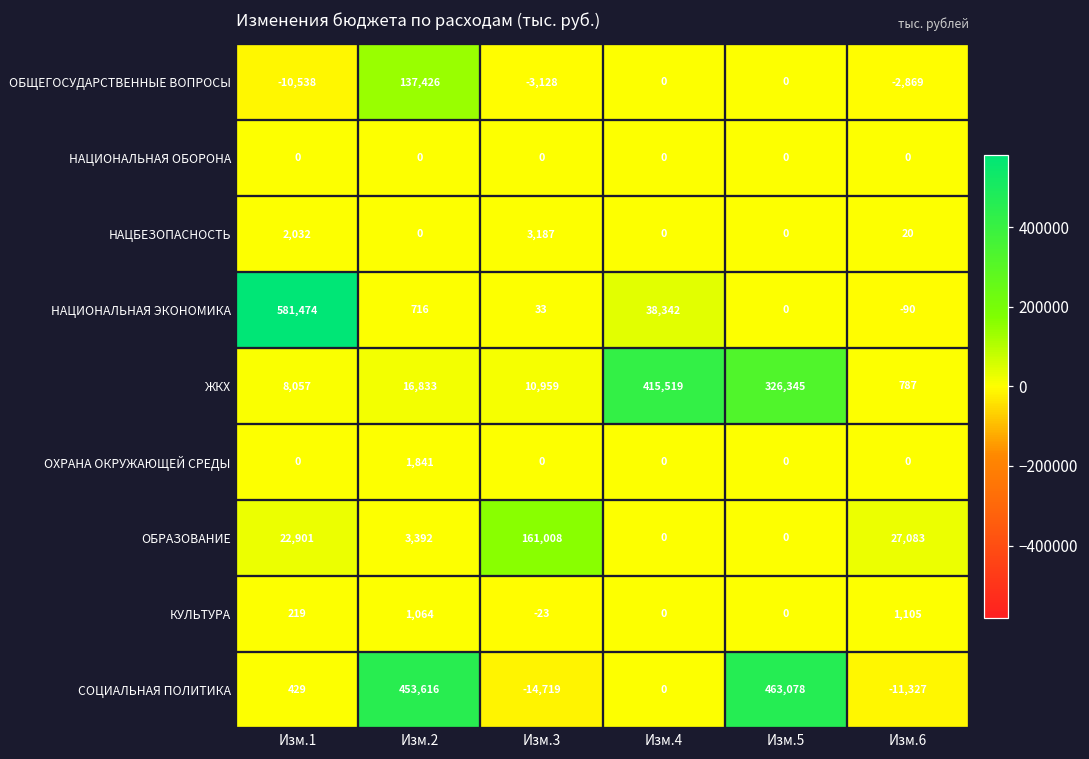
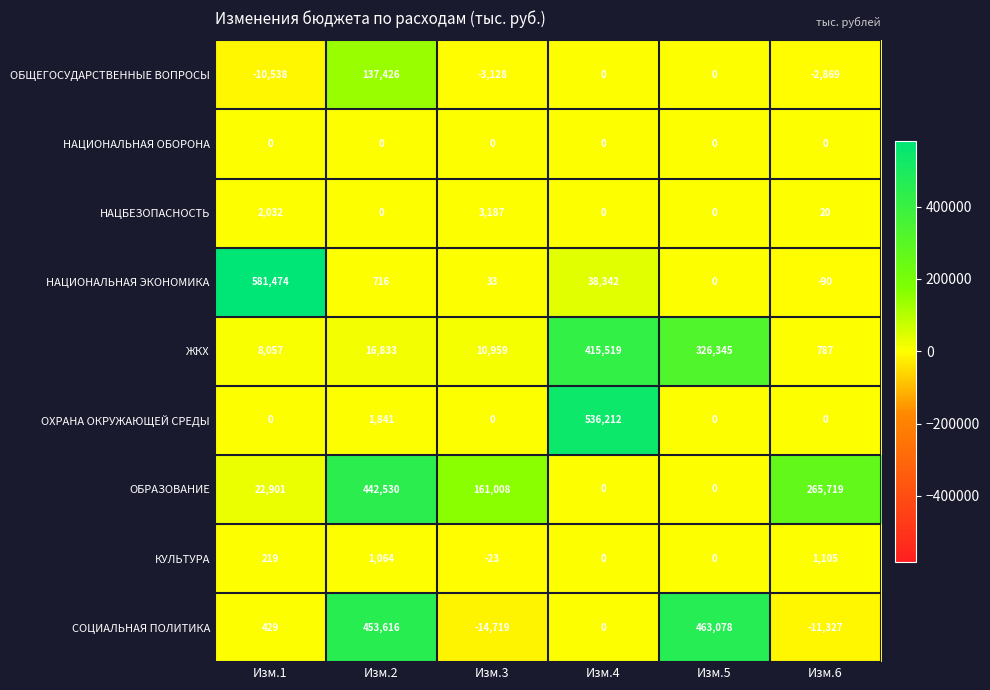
ОХРАНА ОКРУЖАЮЩЕЙ СРЕДЫ, Изм.4: 0 -> 536,212
ОБРАЗОВАНИЕ, Изм.2: 3,392 -> 442,530
ОБРАЗОВАНИЕ, Изм.6: 27,083 -> 265,719
